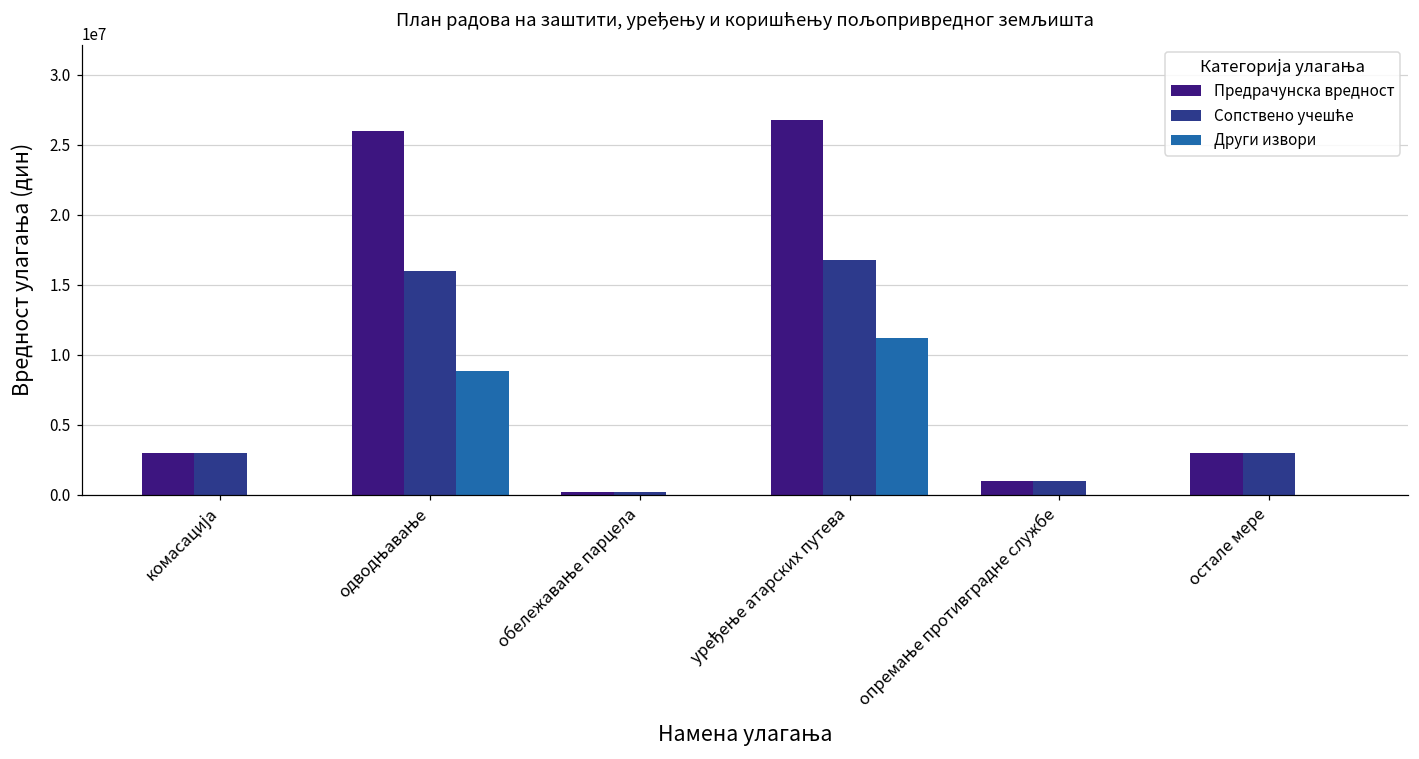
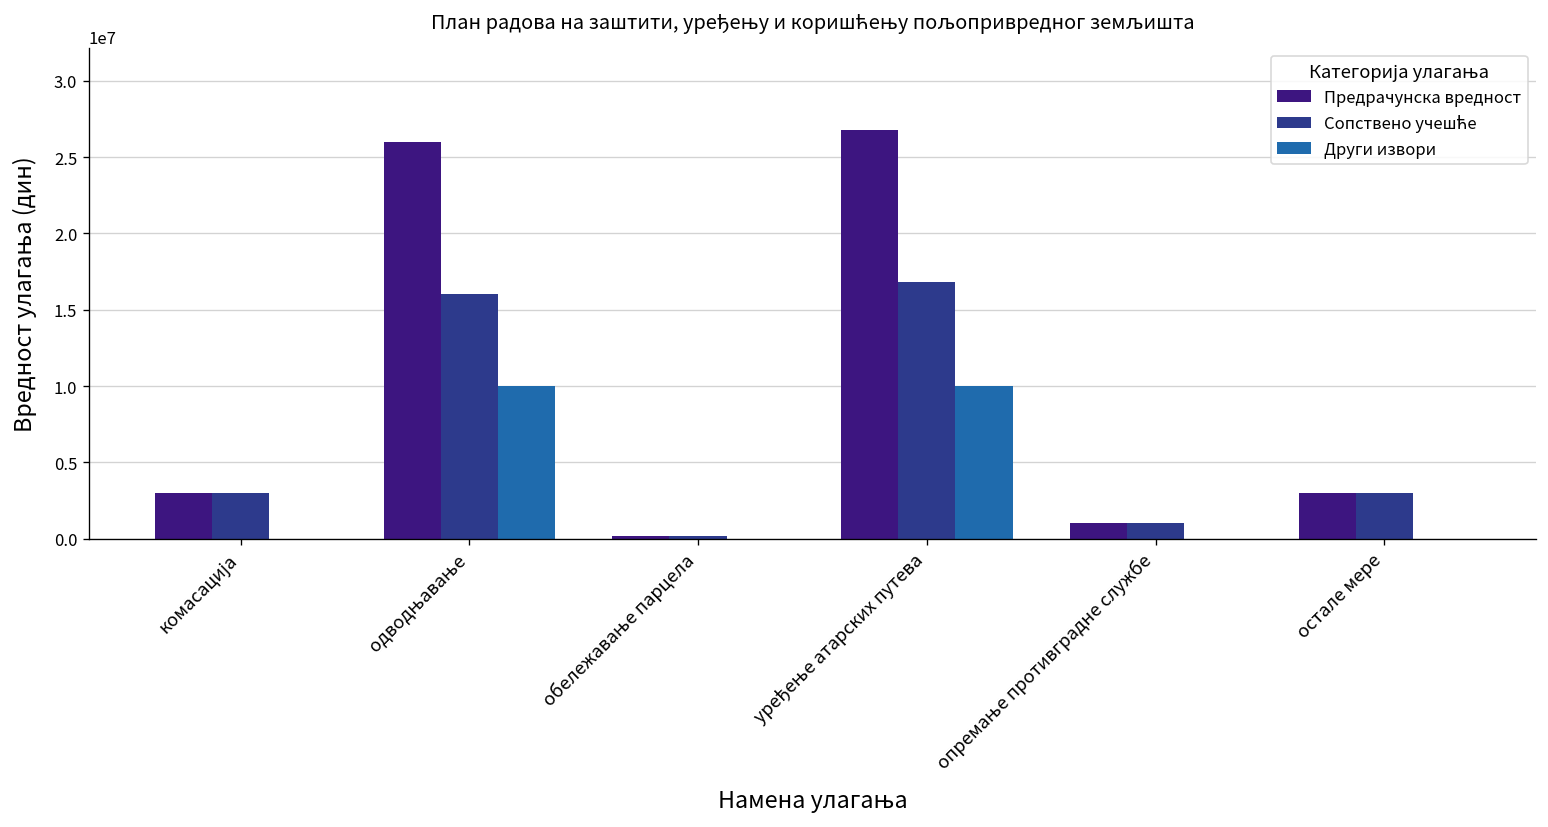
Други извори, одводњавање: 8800000 -> 10000000
Други извори, уређење атарских путева: 11200000 -> 10000000
